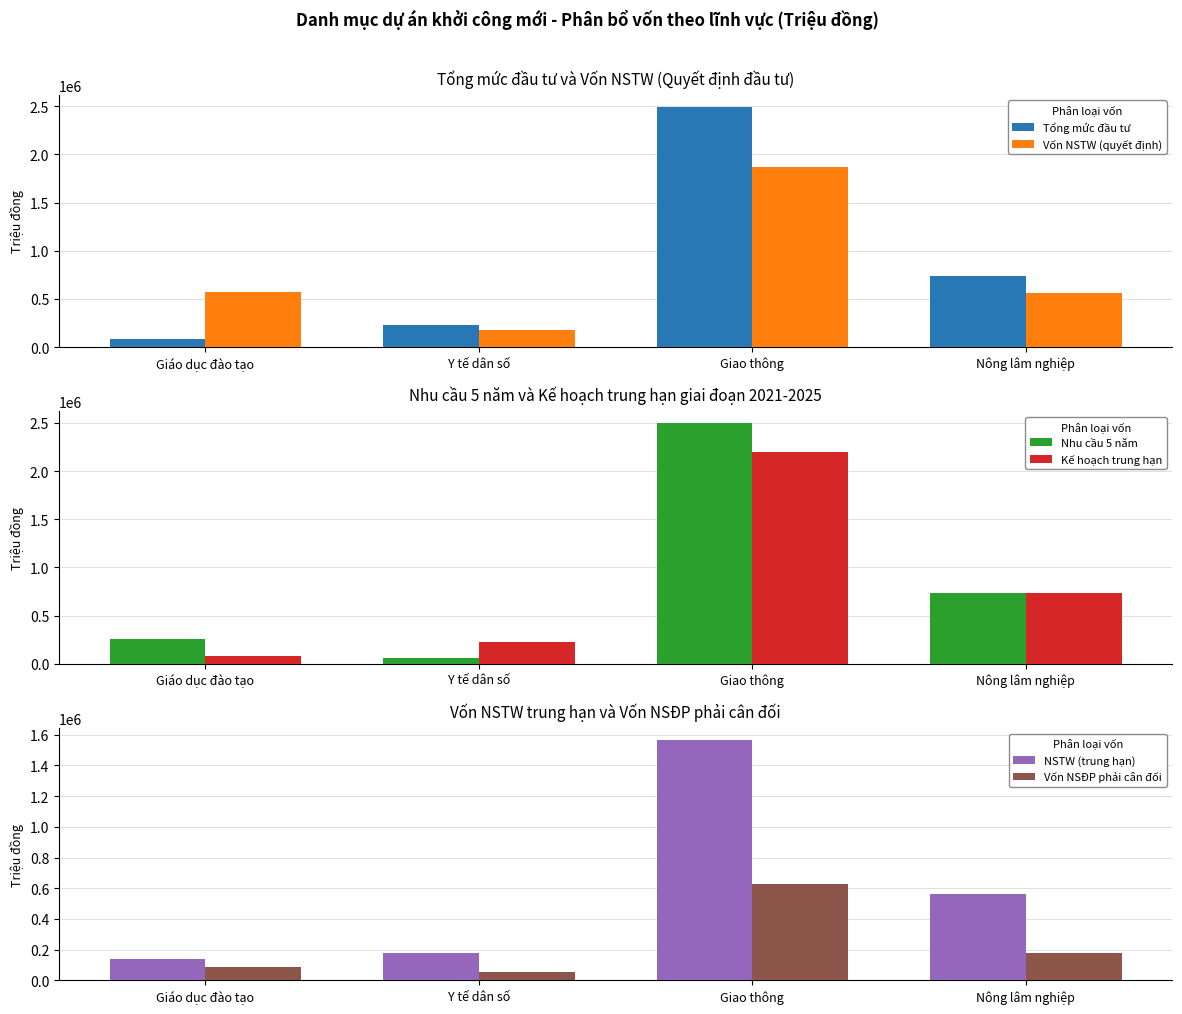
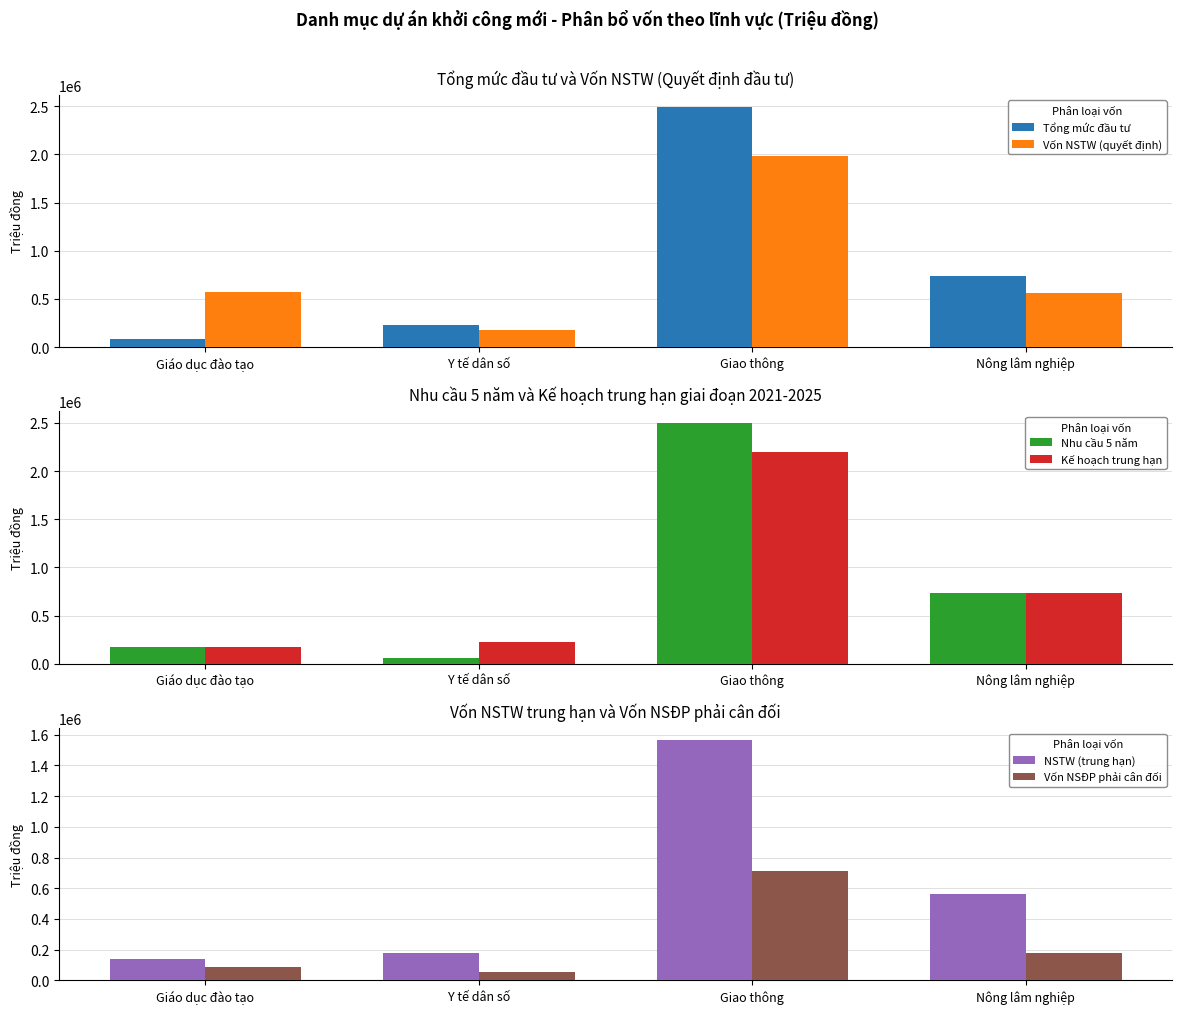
Tổng mức đầu tư và Vốn NSTW (Quyết định đầu tư), Vốn NSTW (quyết định), Giao thông: 1900000 -> 2000000
Nhu cầu 5 năm và Kế hoạch trung hạn giai đoạn 2021-2025, Nhu cầu 5 năm, Giáo dục đào tạo: 300000 -> 200000
Nhu cầu 5 năm và Kế hoạch trung hạn giai đoạn 2021-2025, Kế hoạch trung hạn, Giáo dục đào tạo: 100000 -> 200000
Vốn NSTW trung hạn và Vốn NSĐP phải cân đối, Vốn NSĐP phải cân đối, Giao thông: 630000 -> 720000
